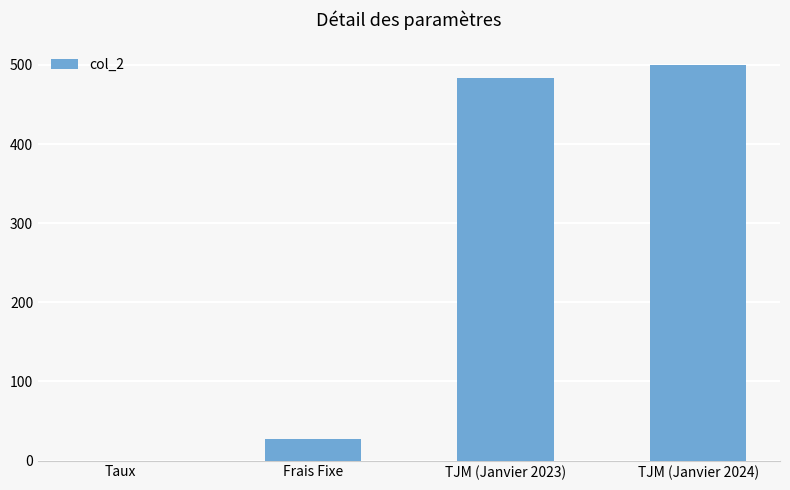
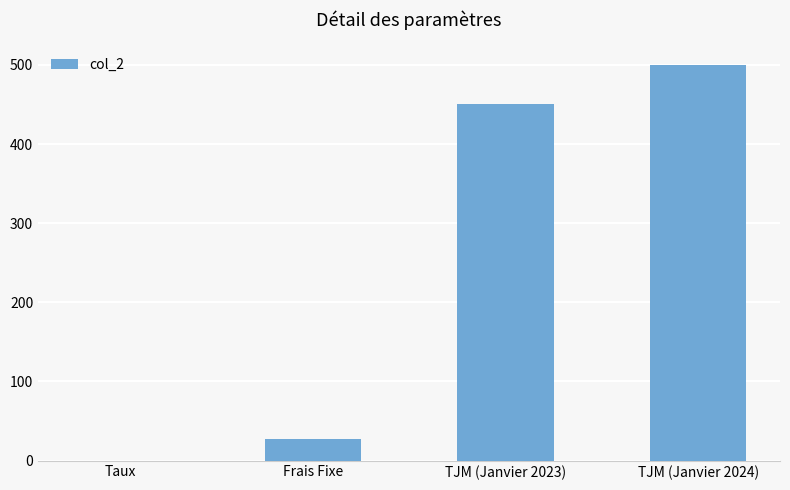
TJM (Janvier 2023): 480 -> 450
